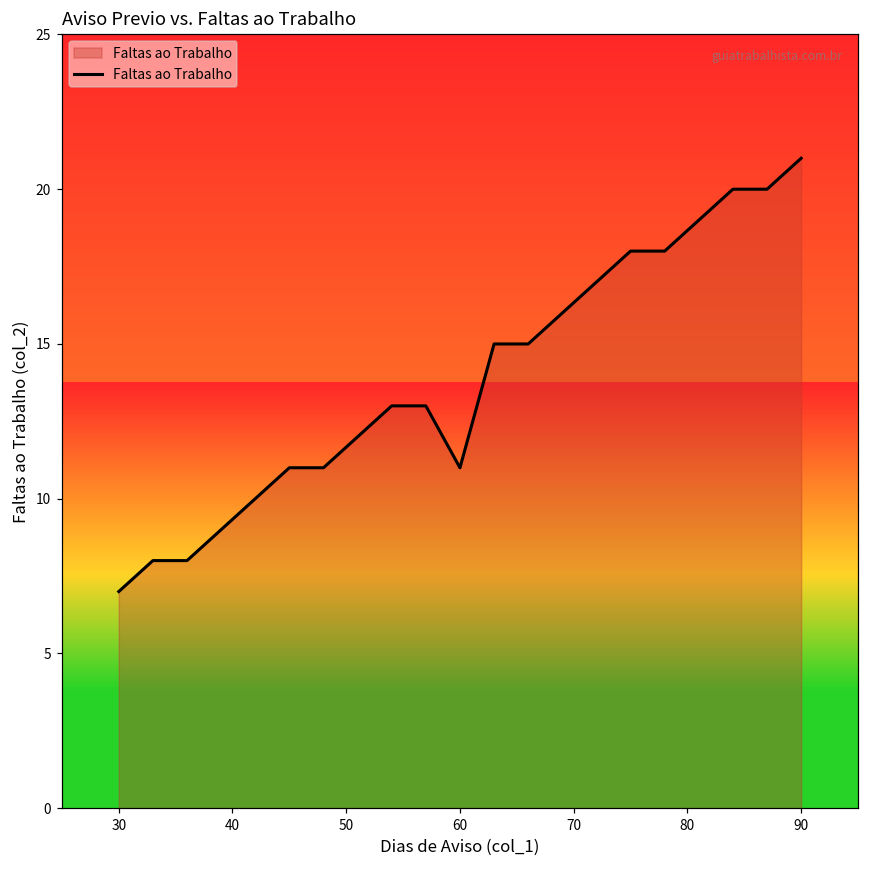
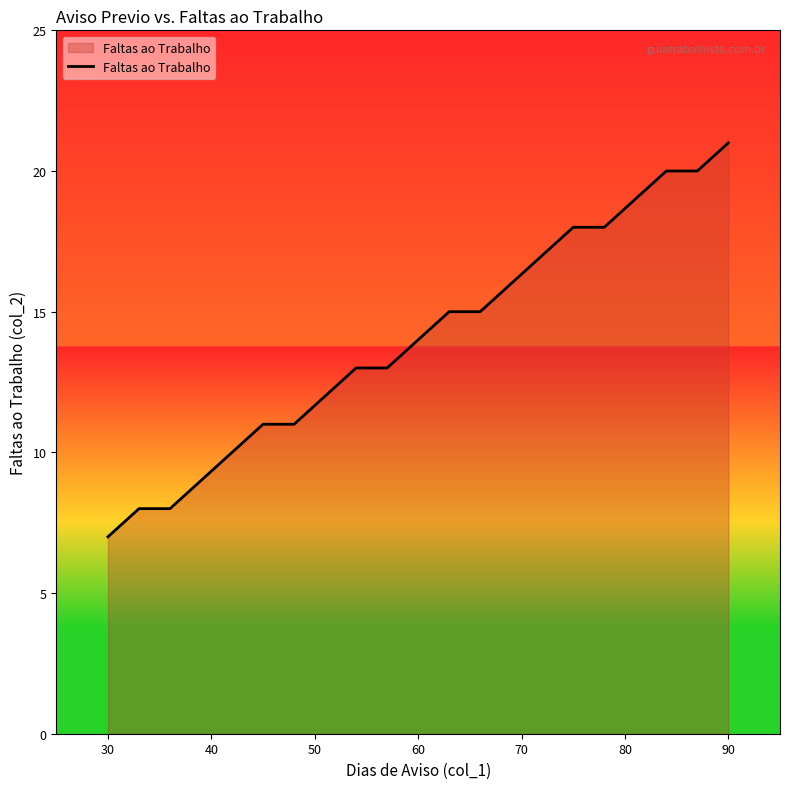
60: 11 -> 14
